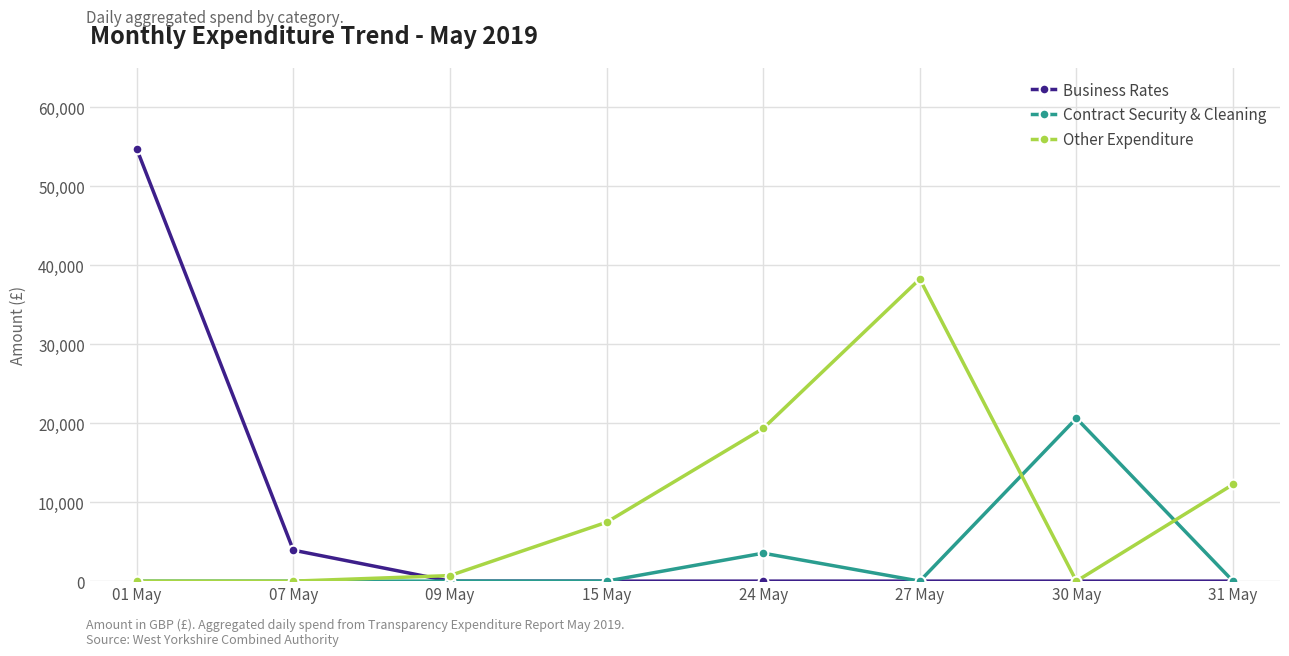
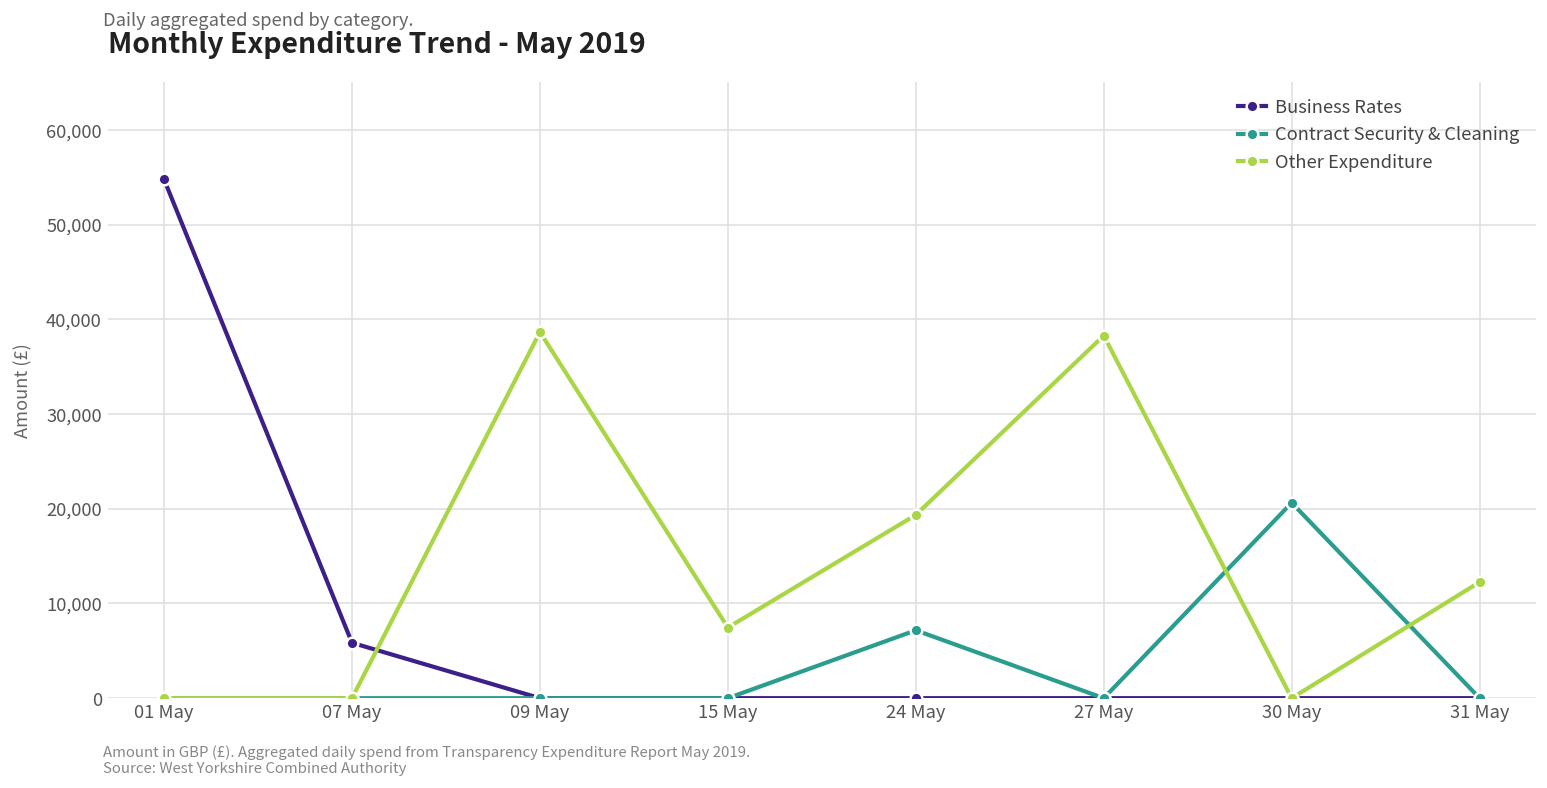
Business Rates, 07 May: 4,000 -> 6,000
Other Expenditure, 09 May: 1,000 -> 39,000
Contract Security & Cleaning, 24 May: 4,000 -> 7,000
